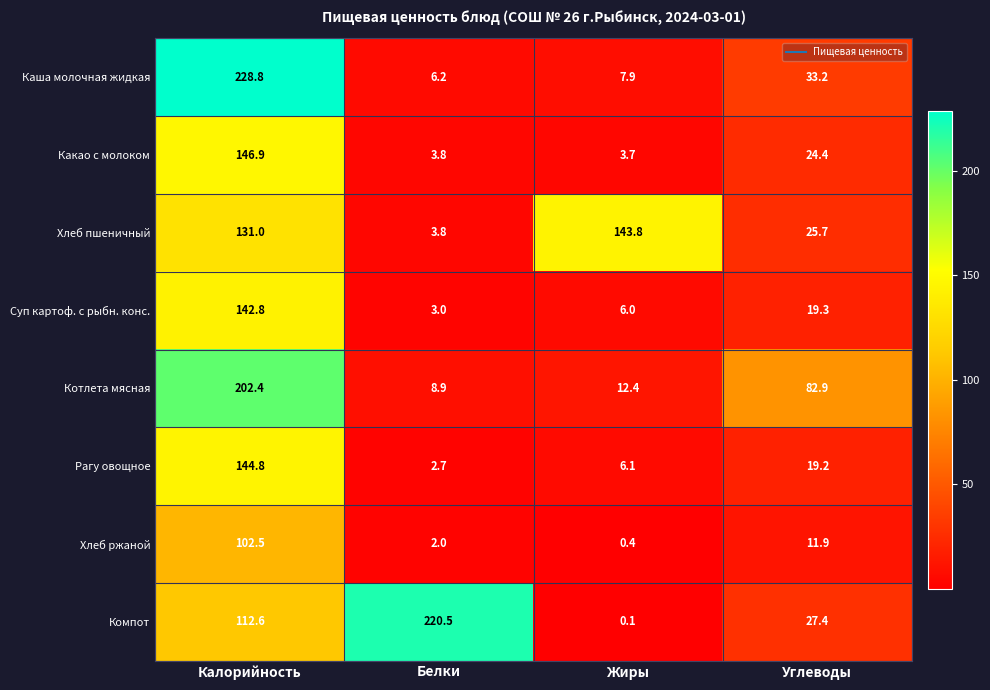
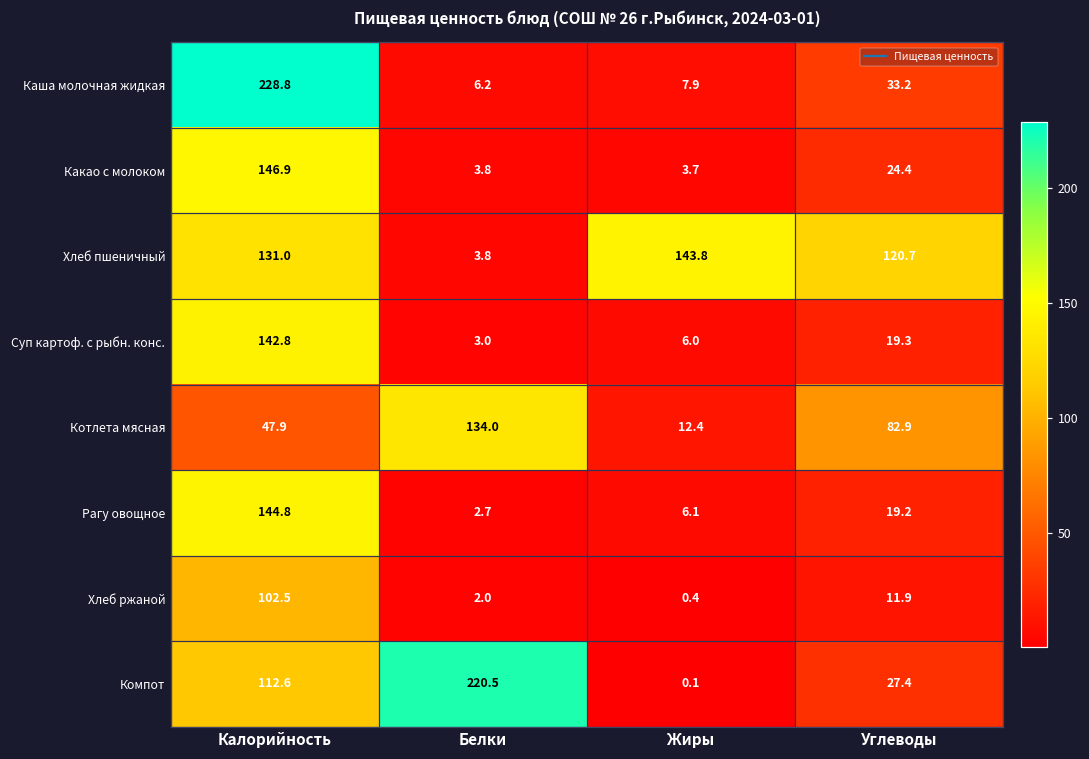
Хлеб пшеничный, Углеводы: 25.7 -> 120.7
Котлета мясная, Калорийность: 202.4 -> 47.9
Котлета мясная, Белки: 8.9 -> 134.0
